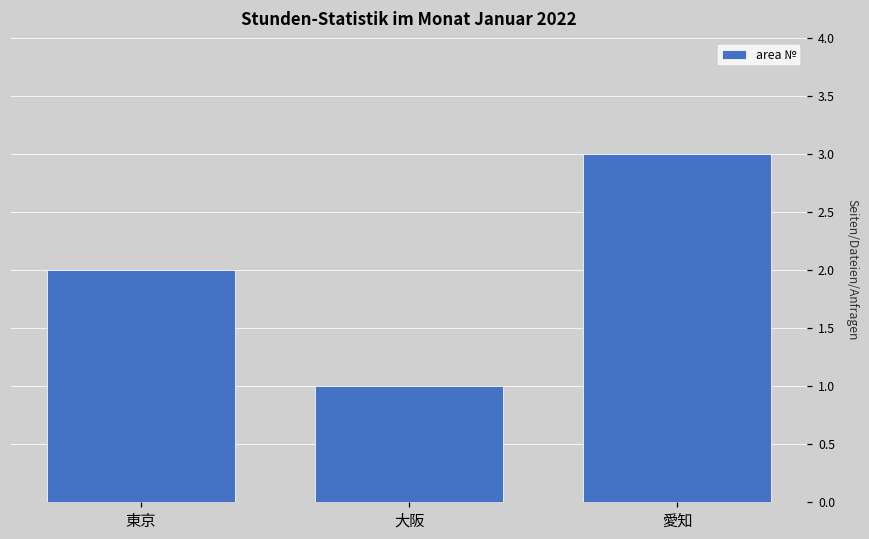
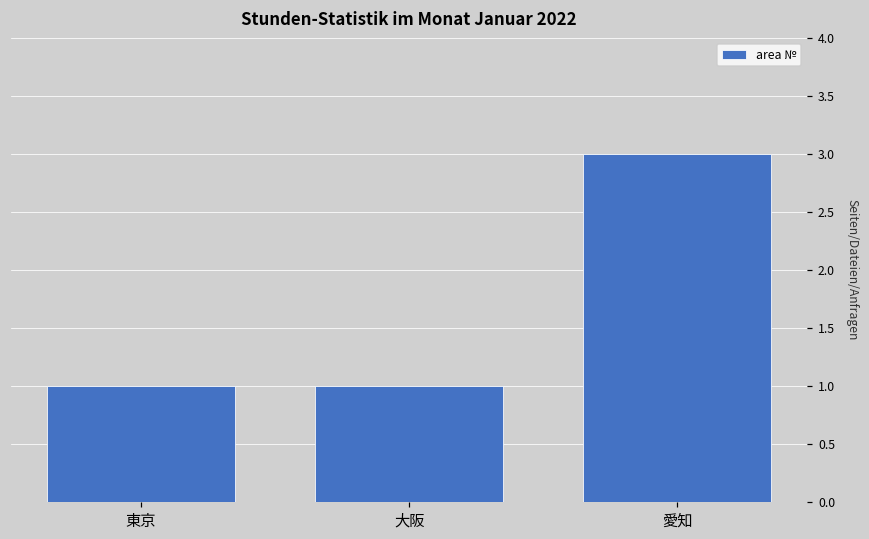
東京: 2 -> 1
